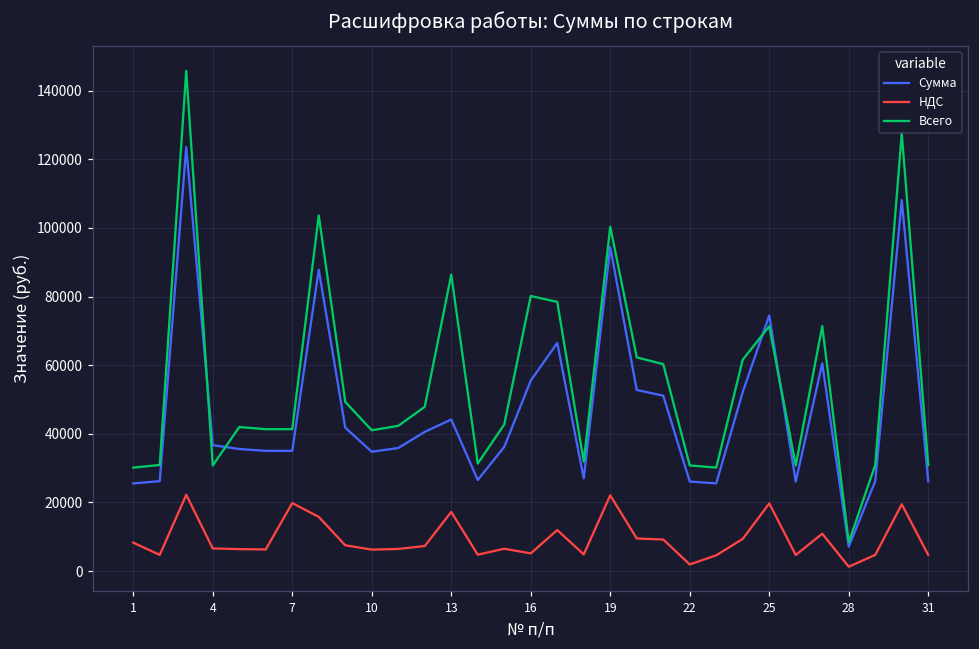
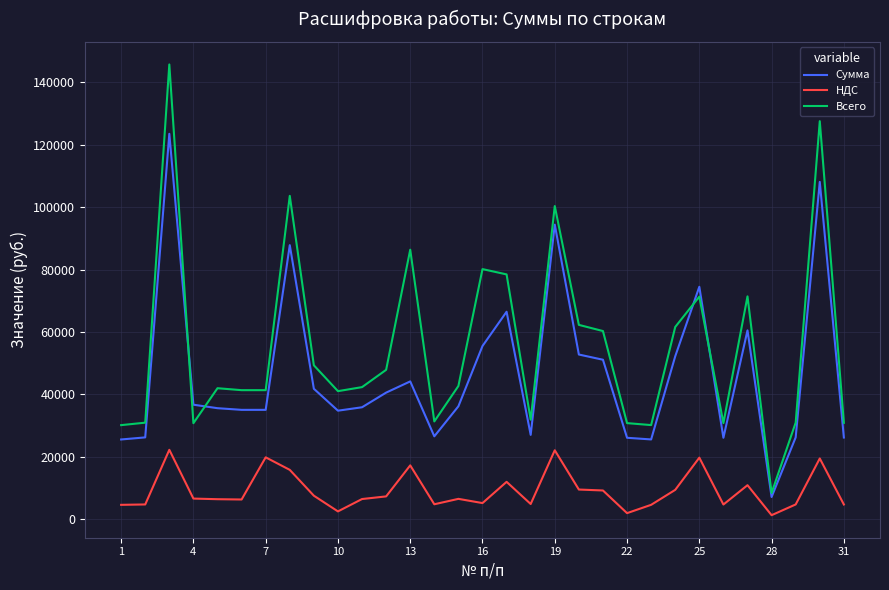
НДС, 1: 8000 -> 5000
НДС, 10: 6000 -> 2000
